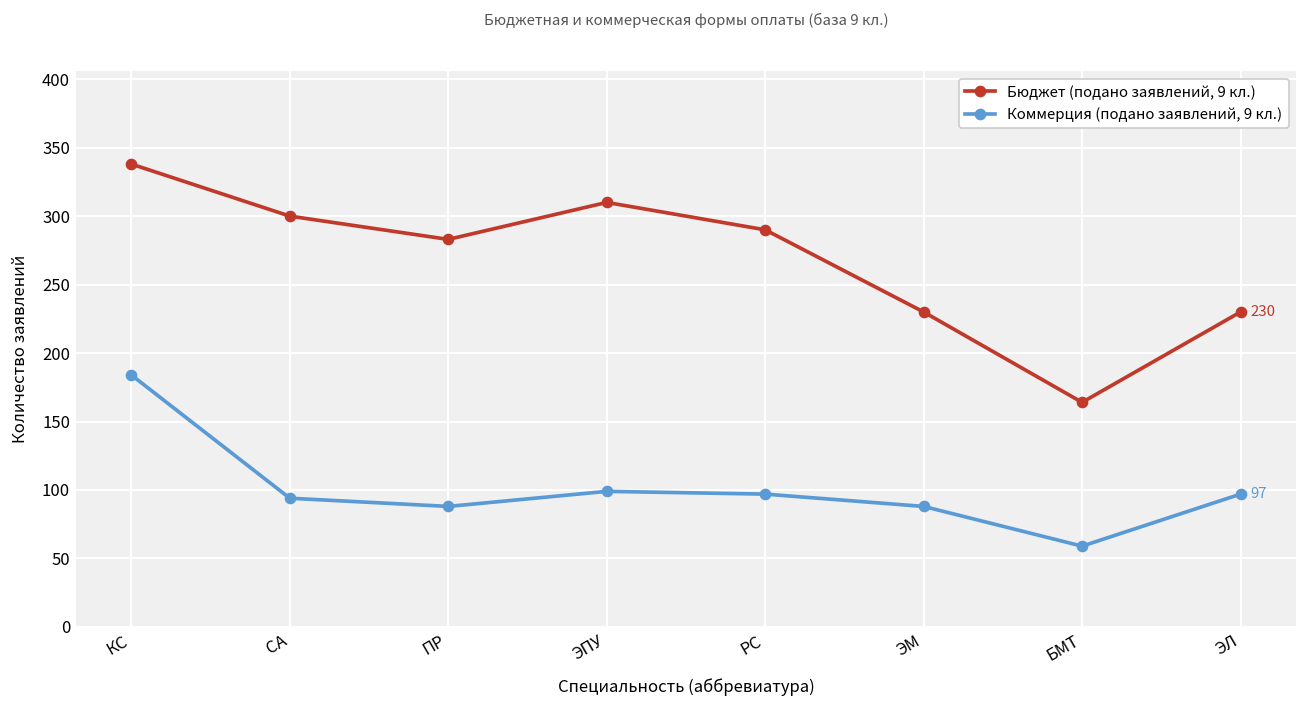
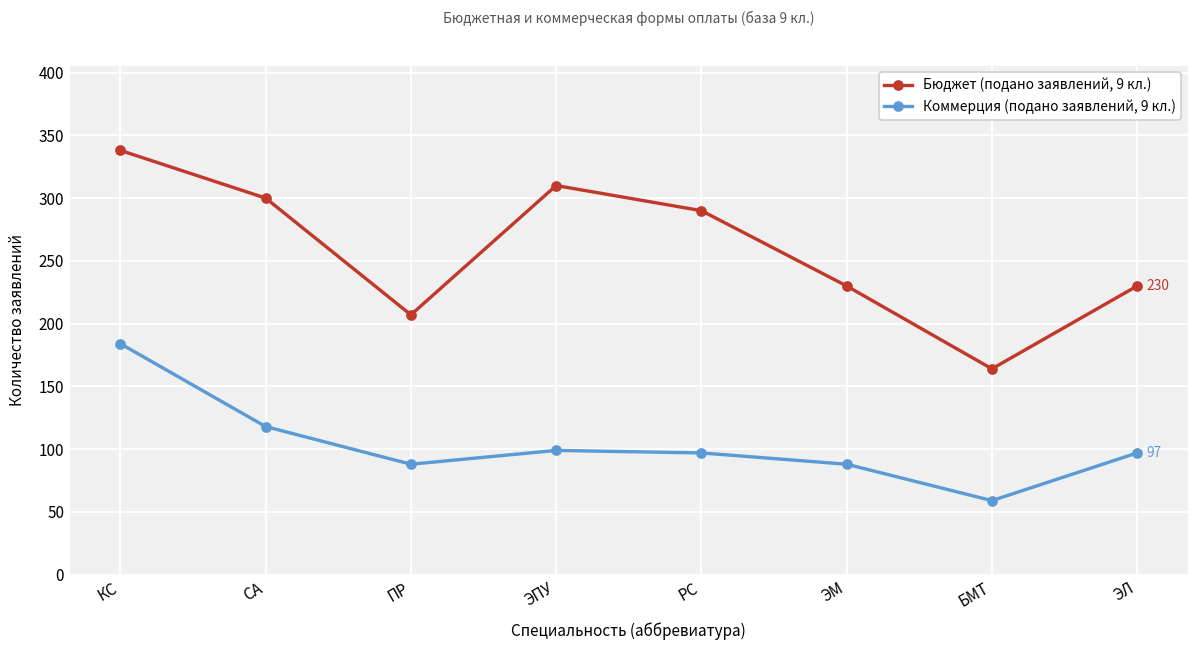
Коммерция (подано заявлений, 9 кл.), СА: 94 -> 118
Бюджет (подано заявлений, 9 кл.), ПР: 283 -> 207
